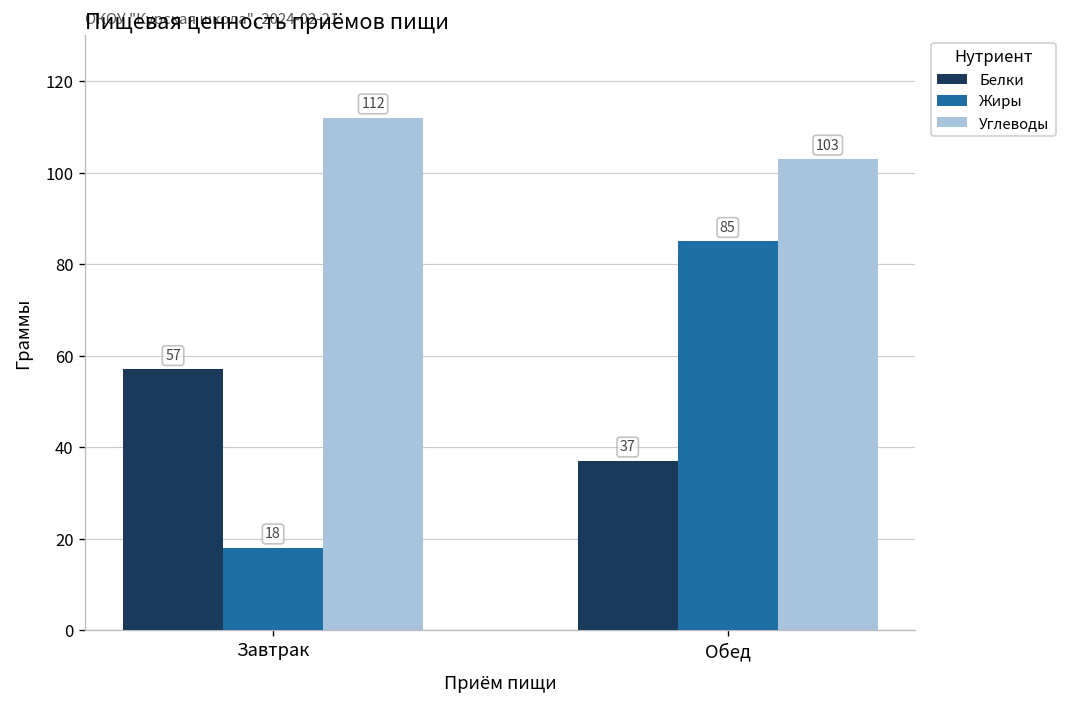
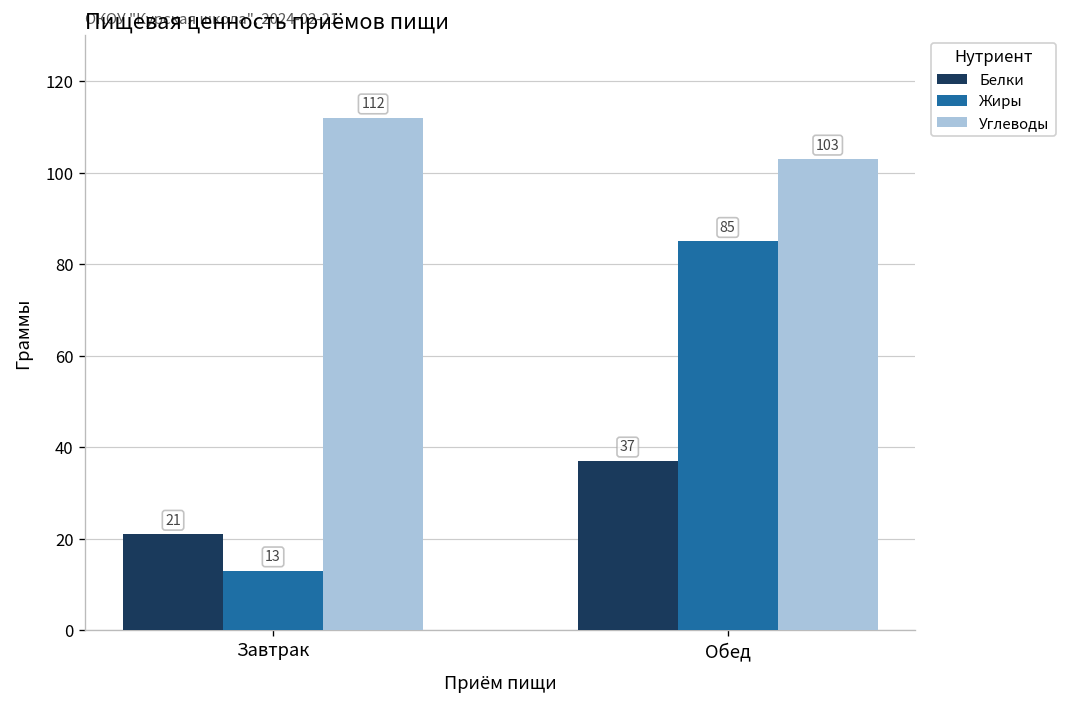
Белки, Завтрак: 57 -> 21
Жиры, Завтрак: 18 -> 13
